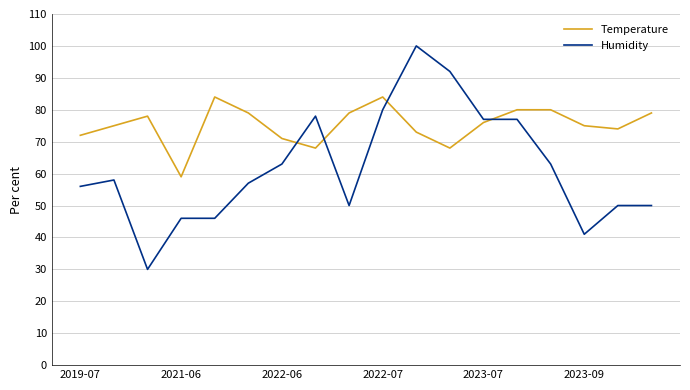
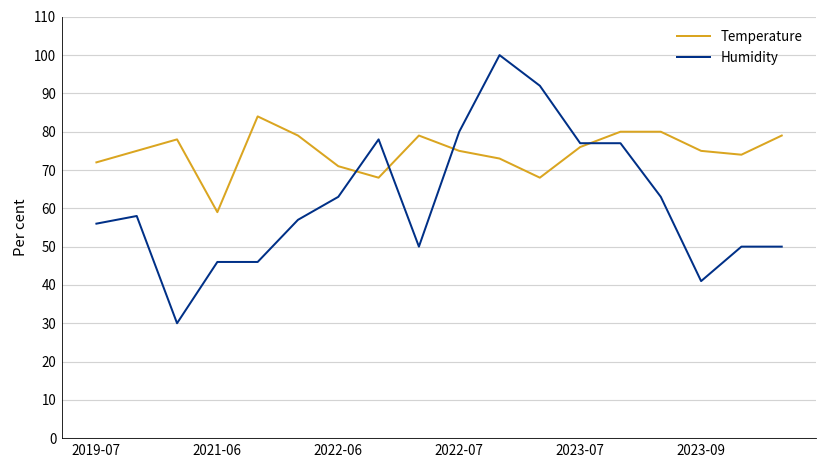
Temperature, 2022-07: 84 -> 75
